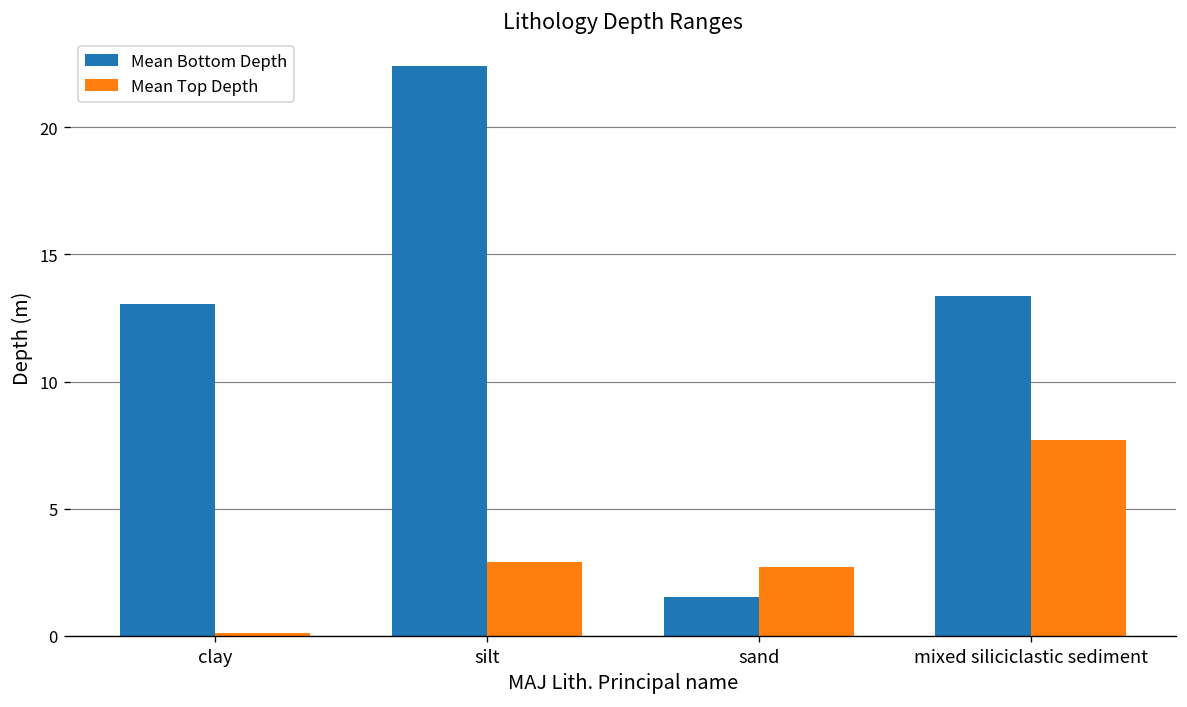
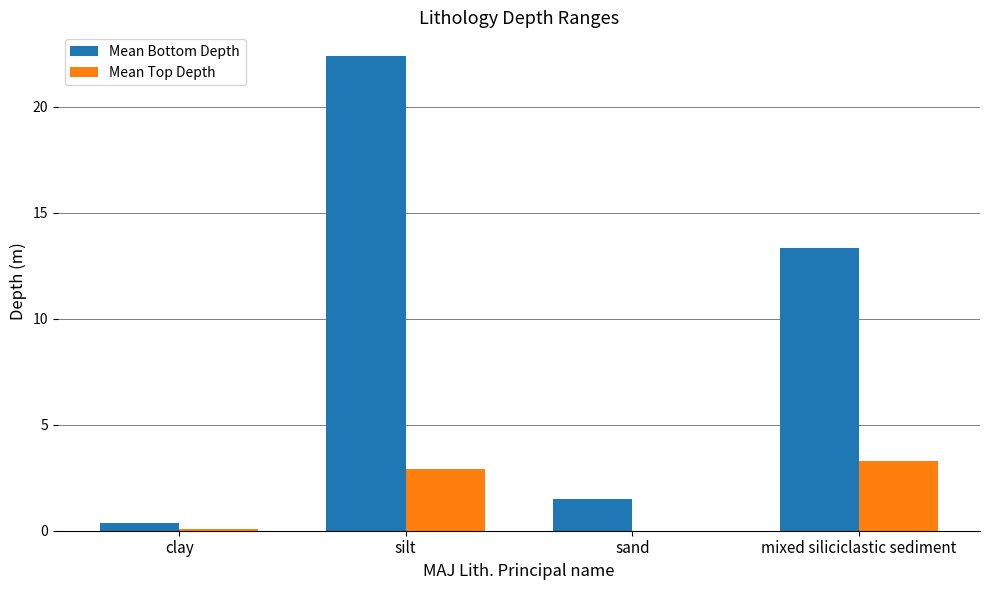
Mean Bottom Depth, clay: 13.1 -> 0.4
Mean Top Depth, sand: 2.7 -> 0.0
Mean Top Depth, mixed siliciclastic sediment: 7.7 -> 3.3
